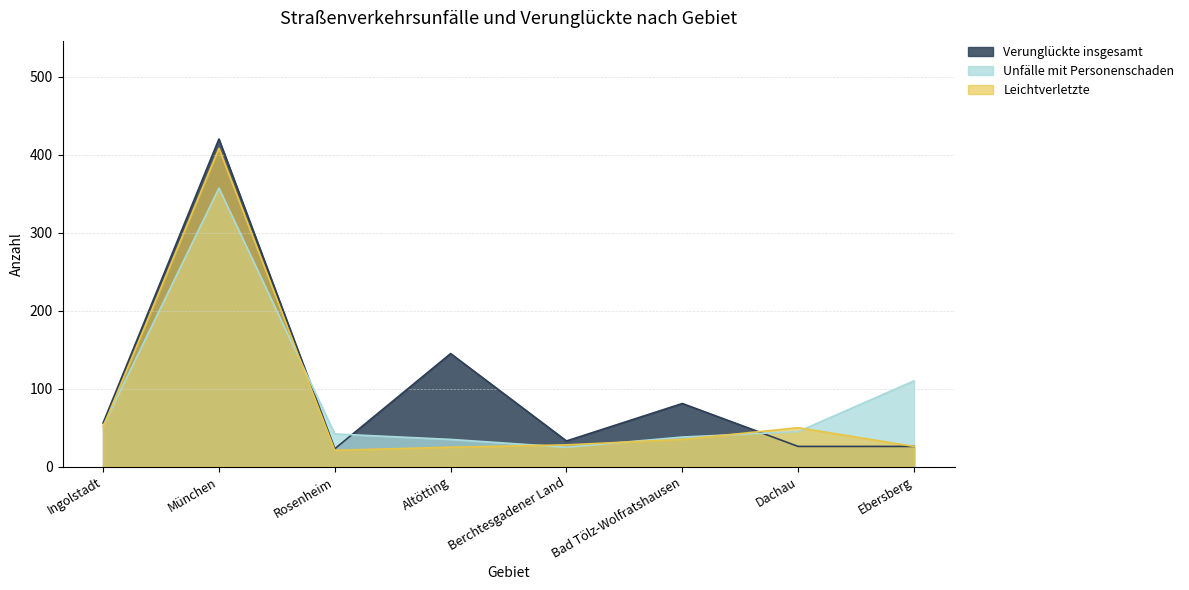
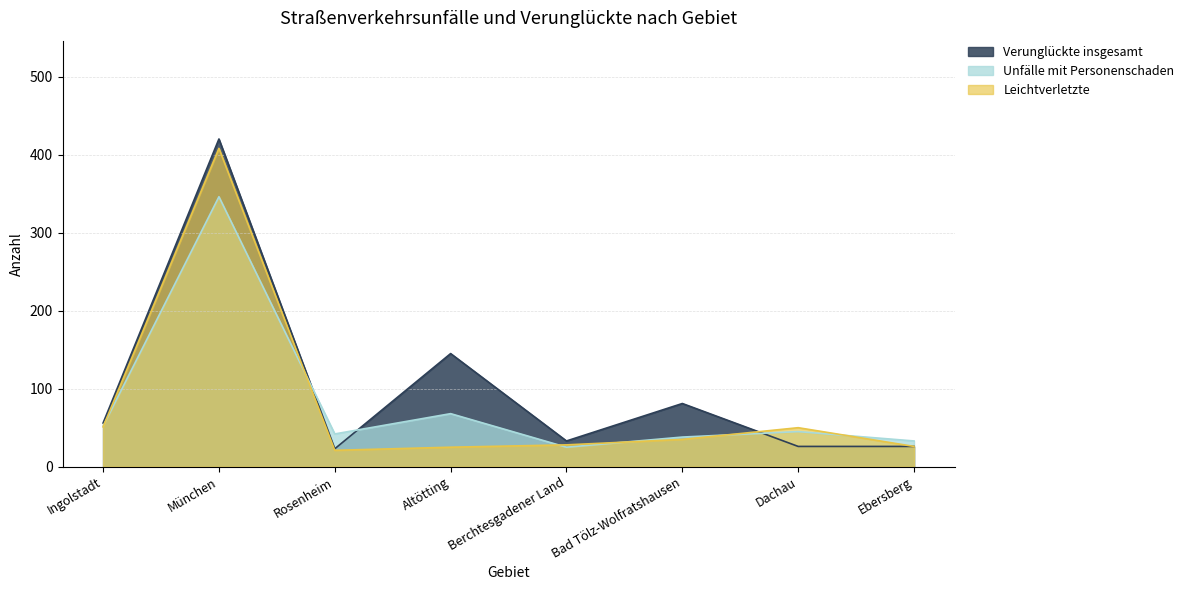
Unfälle mit Personenschaden, München: 360 -> 350
Unfälle mit Personenschaden, Altötting: 40 -> 70
Unfälle mit Personenschaden, Ebersberg: 110 -> 30
